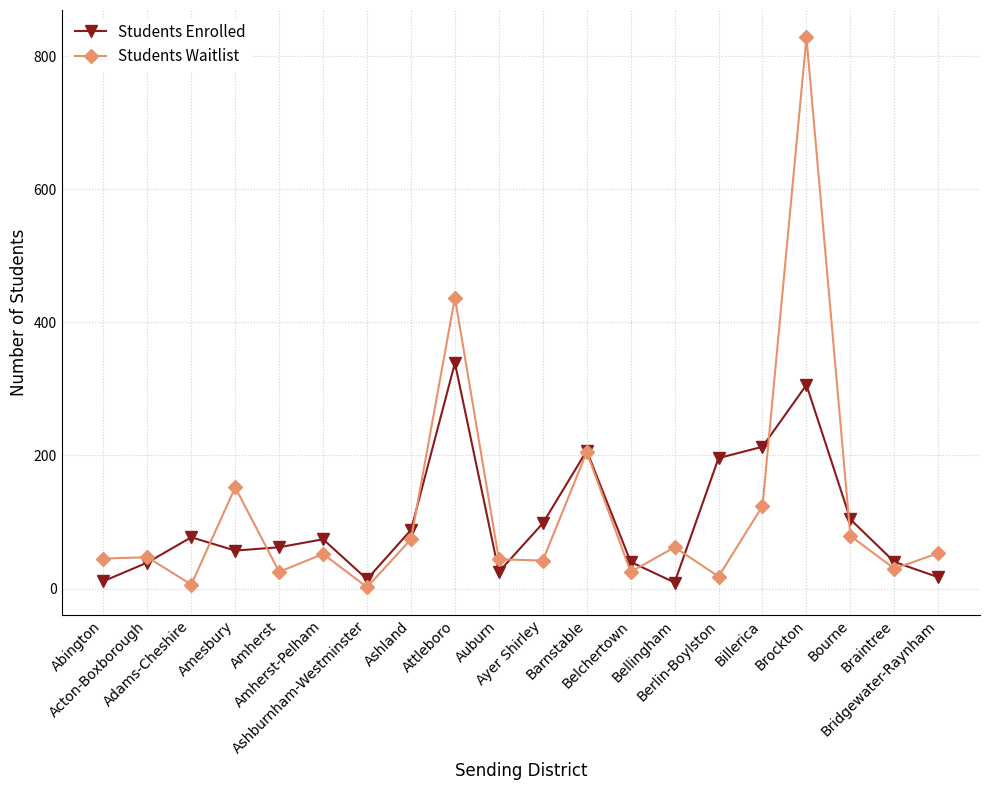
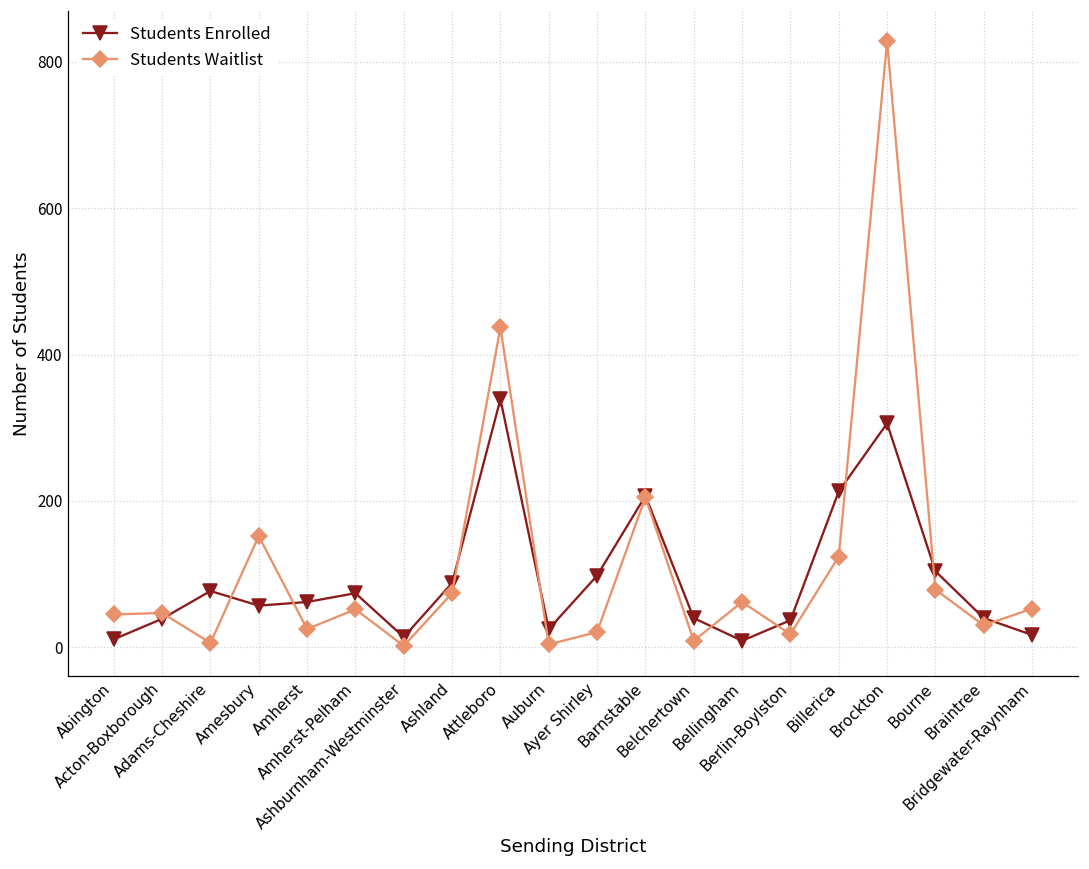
Students Waitlist, Auburn: 40 -> 0
Students Waitlist, Ayer Shirley: 40 -> 20
Students Waitlist, Belchertown: 30 -> 10
Students Enrolled, Berlin-Boylston: 200 -> 40
